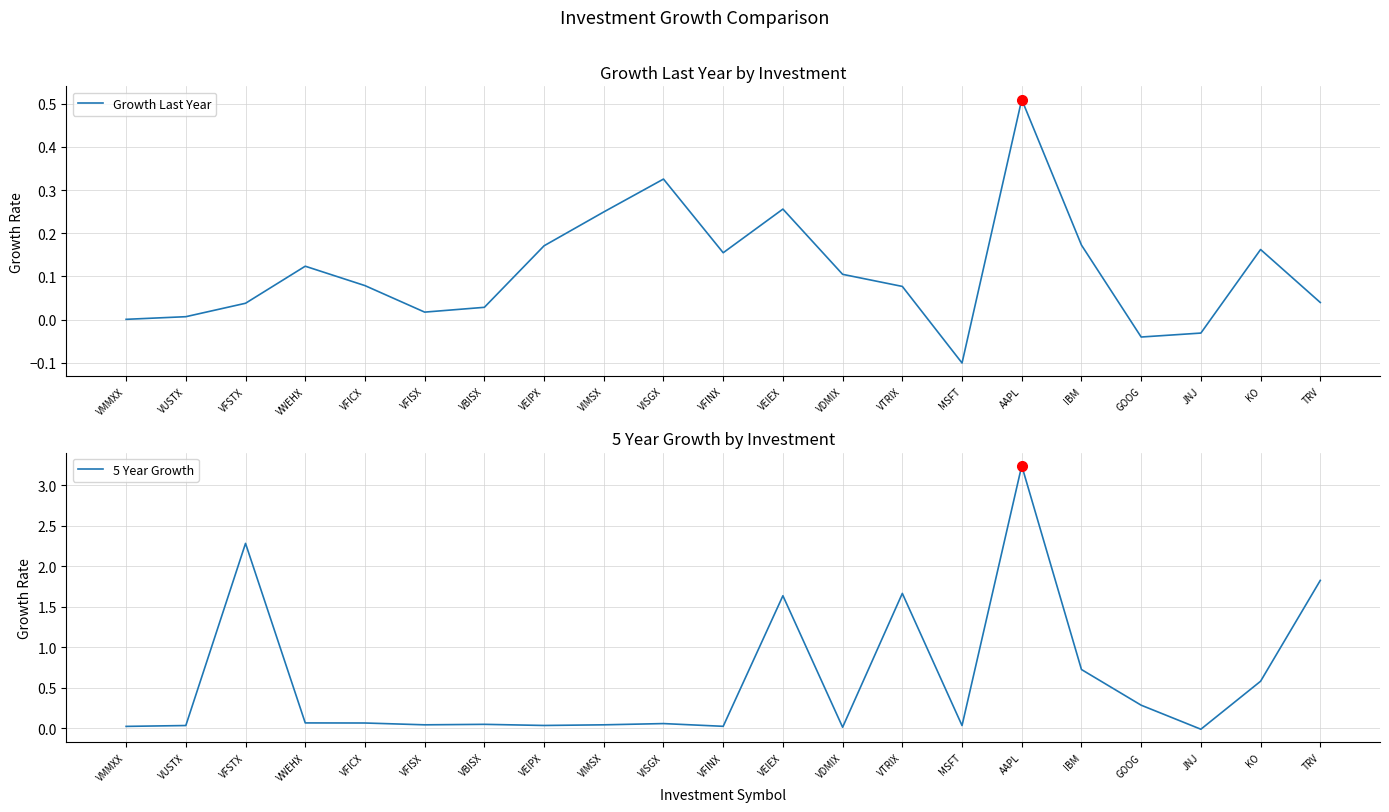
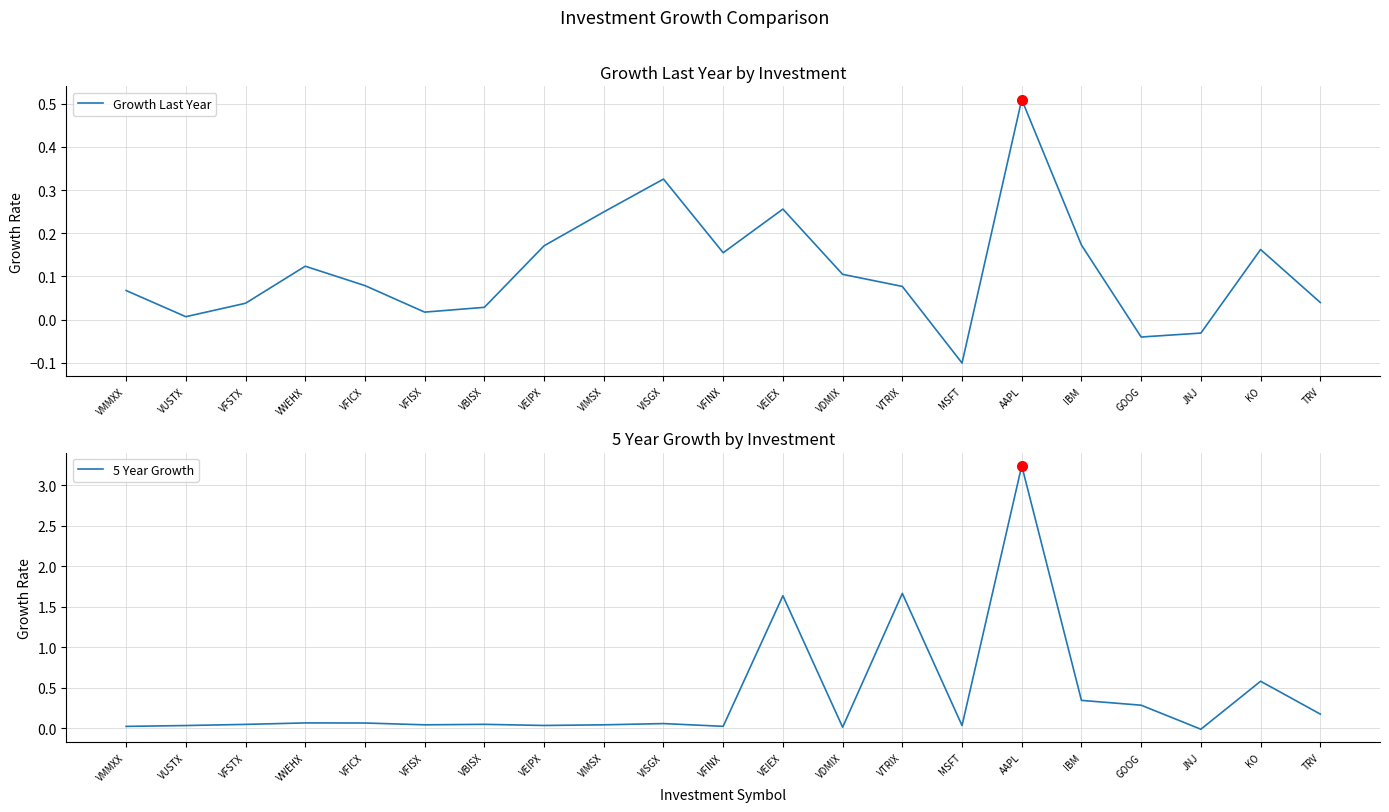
Growth Last Year by Investment, Growth Last Year, VMMXX: 0.00 -> 0.07
5 Year Growth by Investment, 5 Year Growth, VFSTX: 2.3 -> 0.0
5 Year Growth by Investment, 5 Year Growth, IBM: 0.7 -> 0.3
5 Year Growth by Investment, 5 Year Growth, TRV: 1.8 -> 0.2
